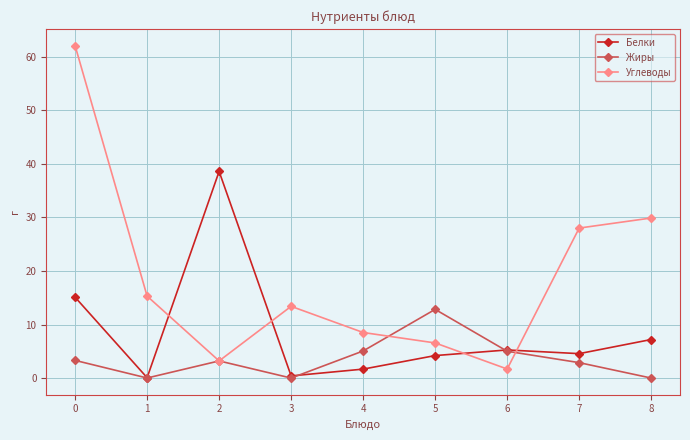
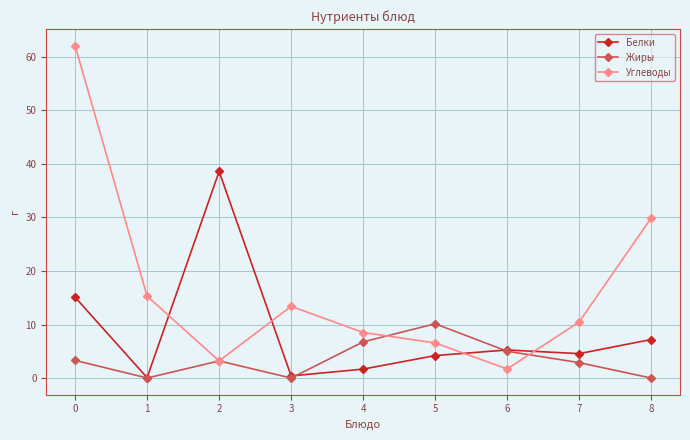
Жиры, 4: 5 -> 7
Жиры, 5: 13 -> 10
Углеводы, 7: 28 -> 10
